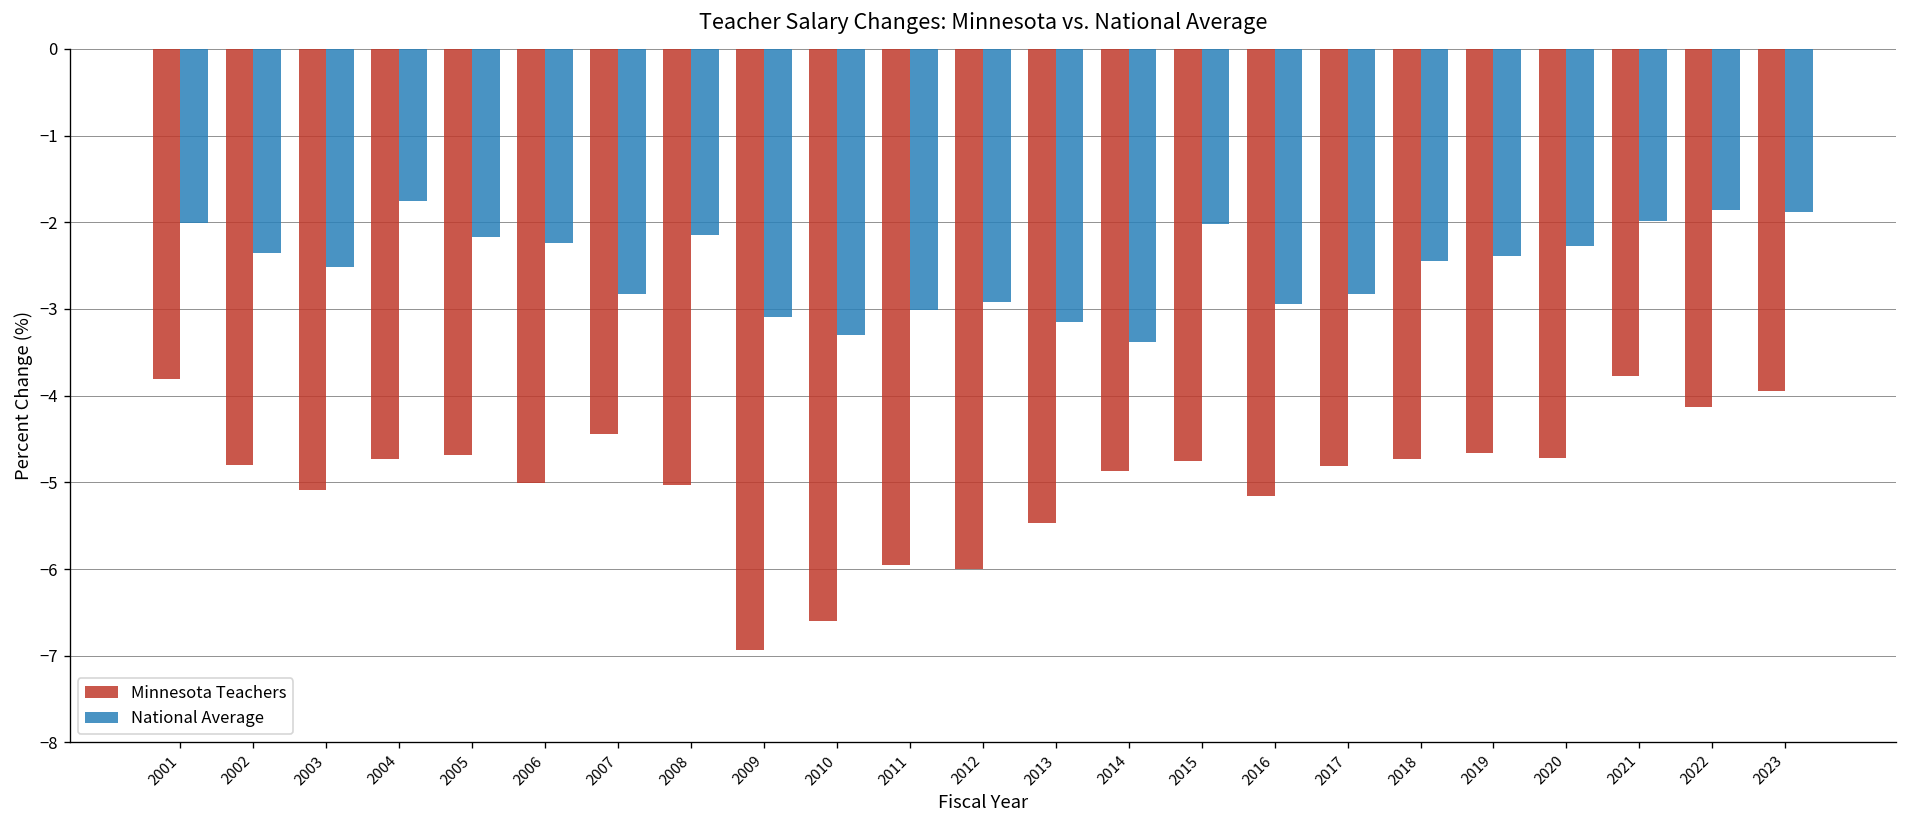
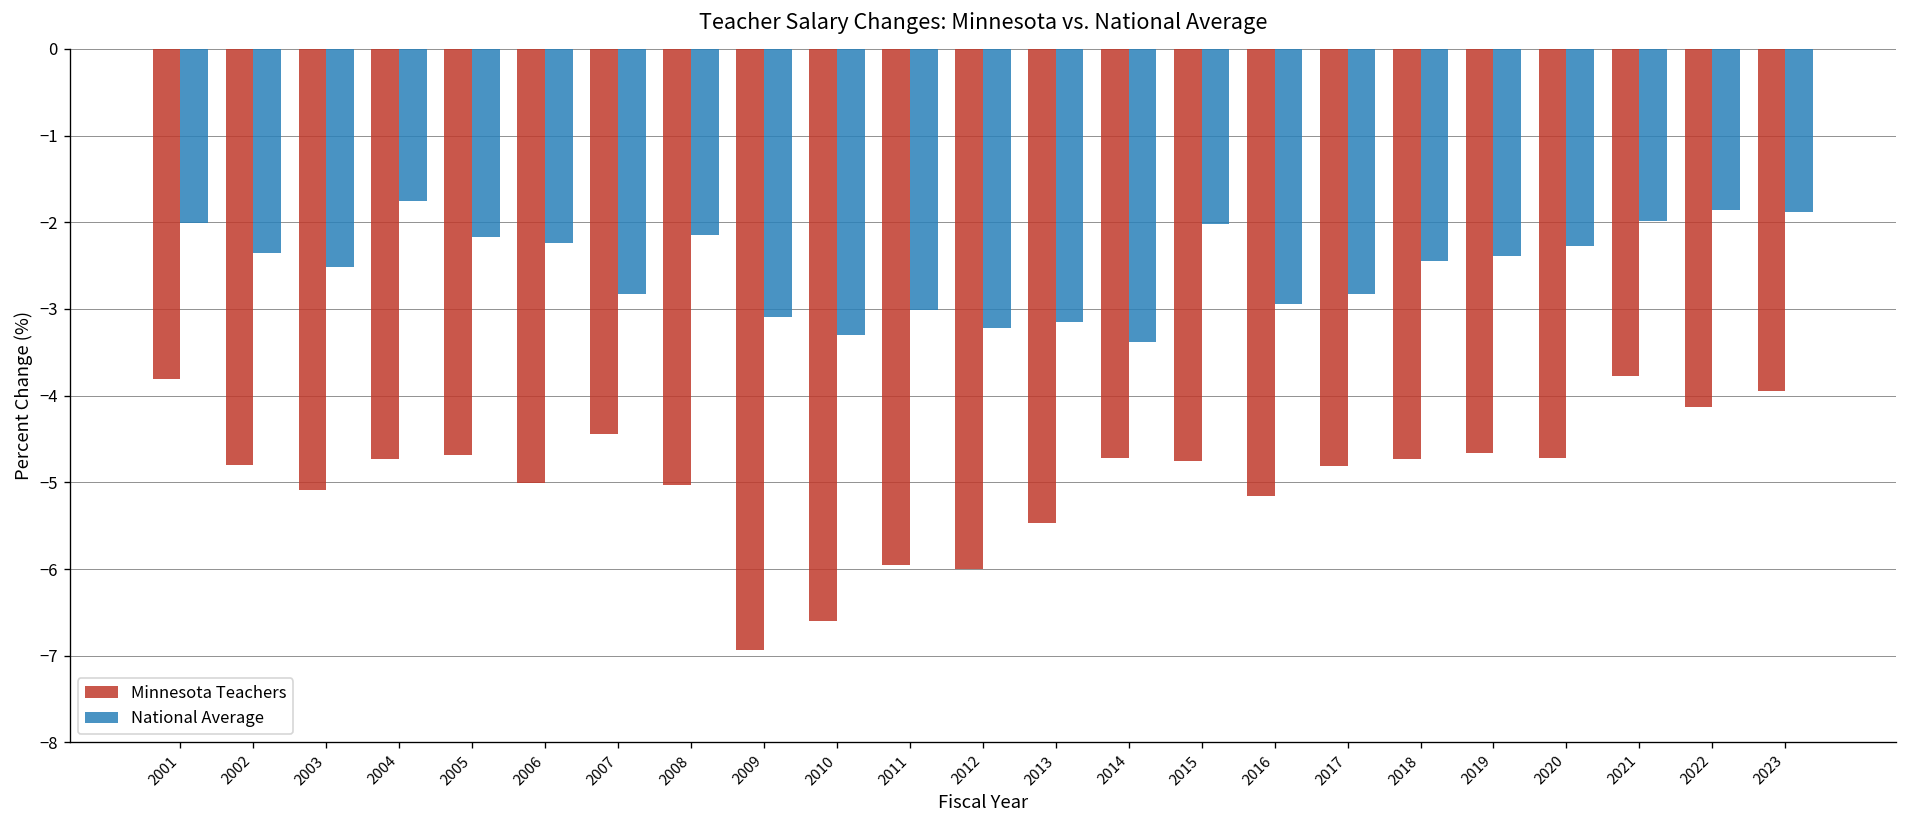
National Average, 2012: -2.9 -> -3.2
Minnesota Teachers, 2014: -4.9 -> -4.7
